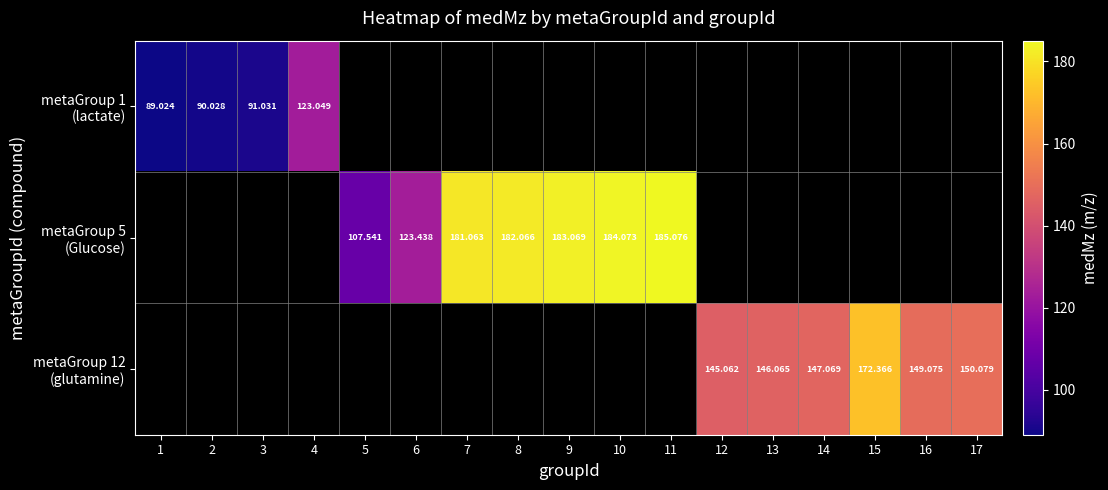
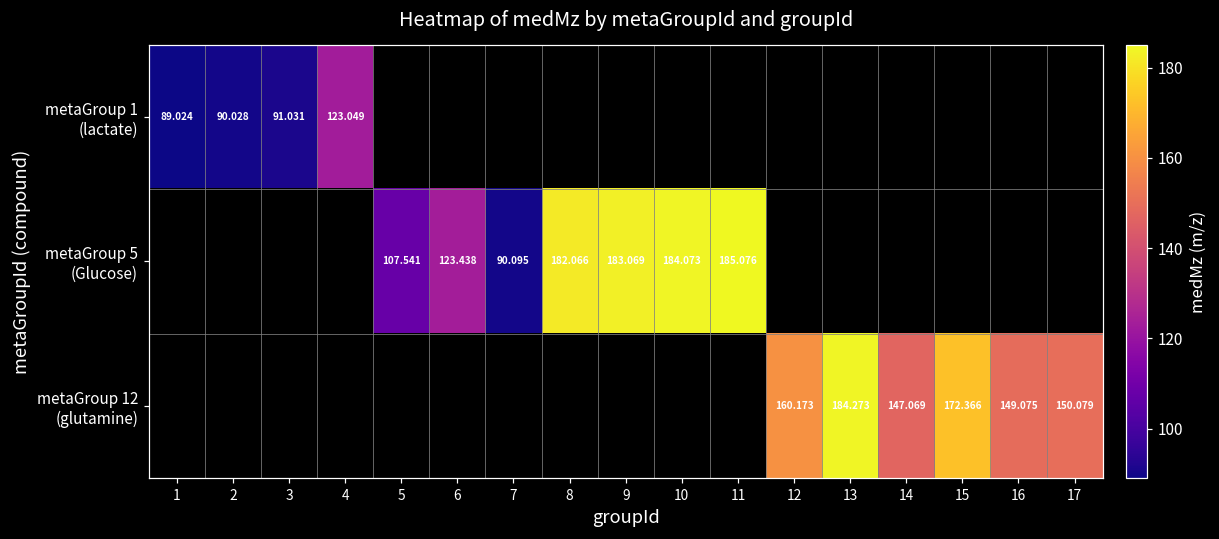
metaGroup 5 (Glucose), 7: 181.063 -> 90.095
metaGroup 12 (glutamine), 12: 145.062 -> 160.173
metaGroup 12 (glutamine), 13: 146.065 -> 184.273
